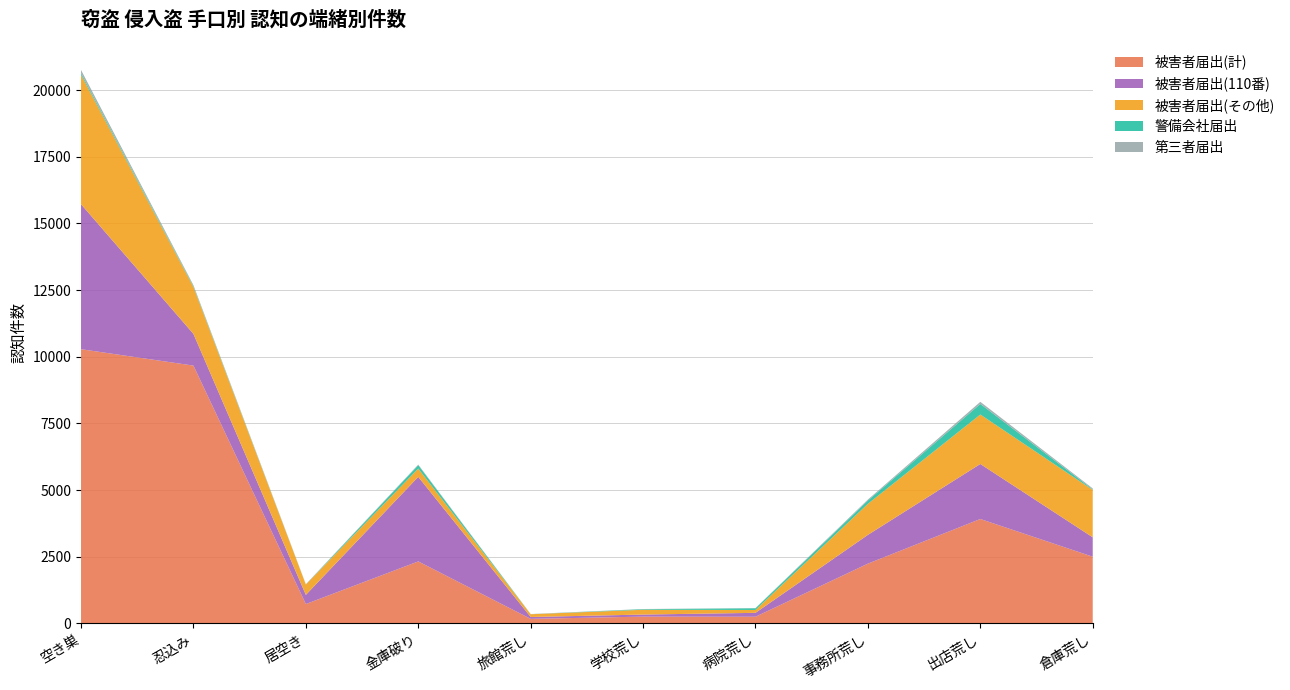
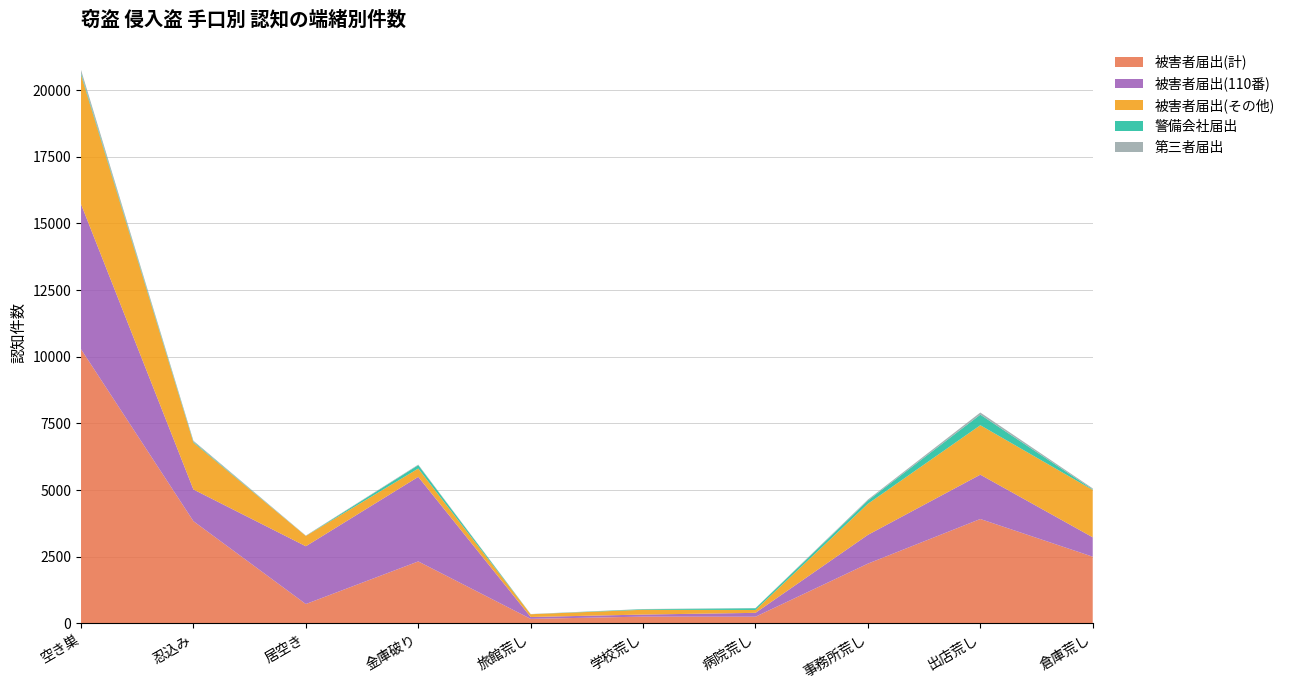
被害者届出(計), 忍込み: 9700 -> 3800
被害者届出(110番), 居空き: 300 -> 2200
被害者届出(110番), 出店荒し: 2100 -> 1700
